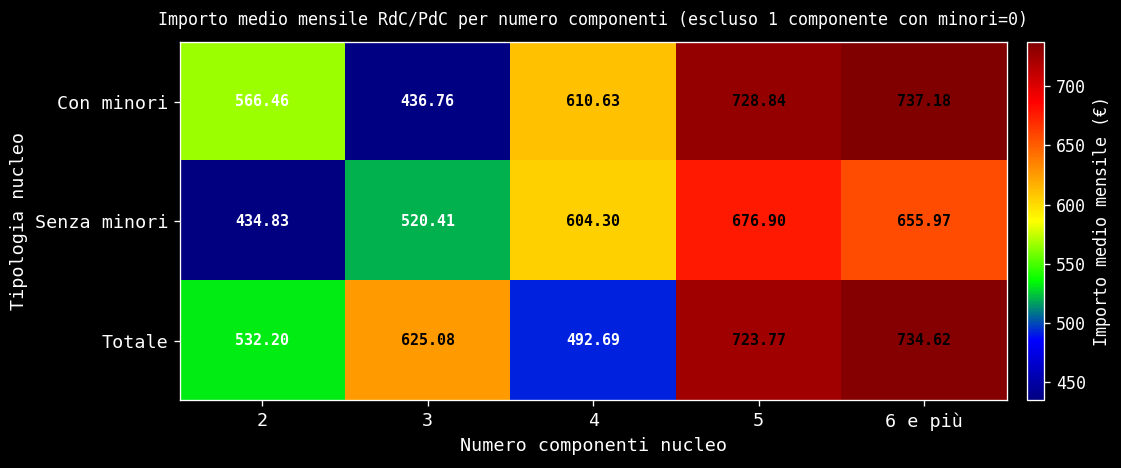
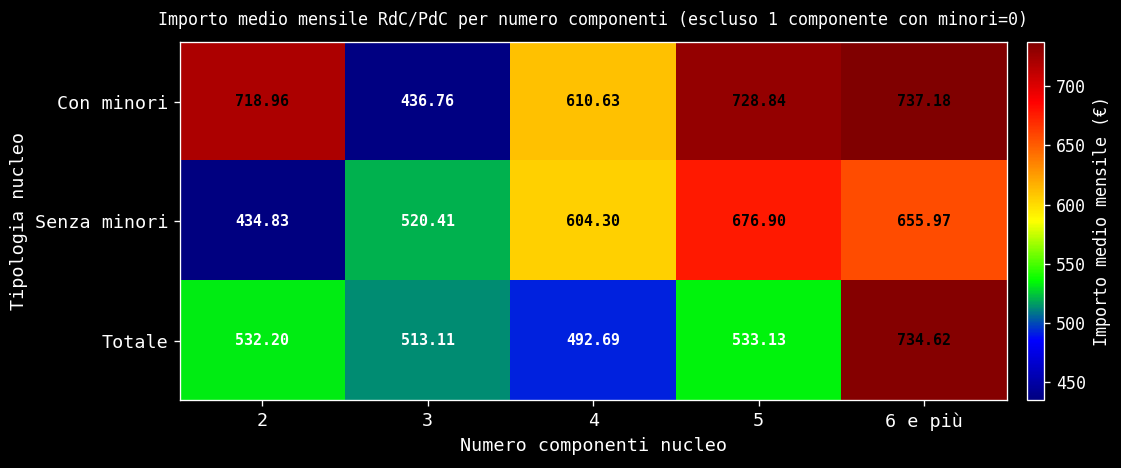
Con minori, 2: 566.46 -> 718.96
Totale, 3: 625.08 -> 513.11
Totale, 5: 723.77 -> 533.13
